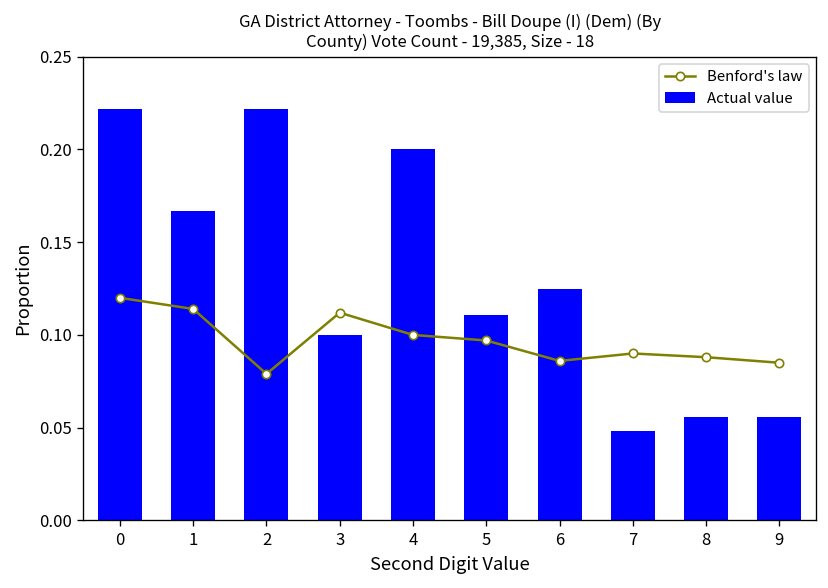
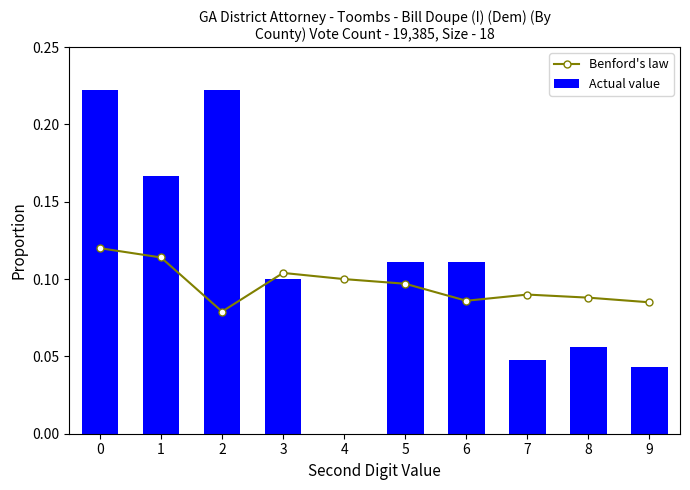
Benford's law, 3: 0.112 -> 0.104
Actual value, 4: 0.2 -> 0.0
Actual value, 6: 0.125 -> 0.111
Actual value, 9: 0.056 -> 0.043
